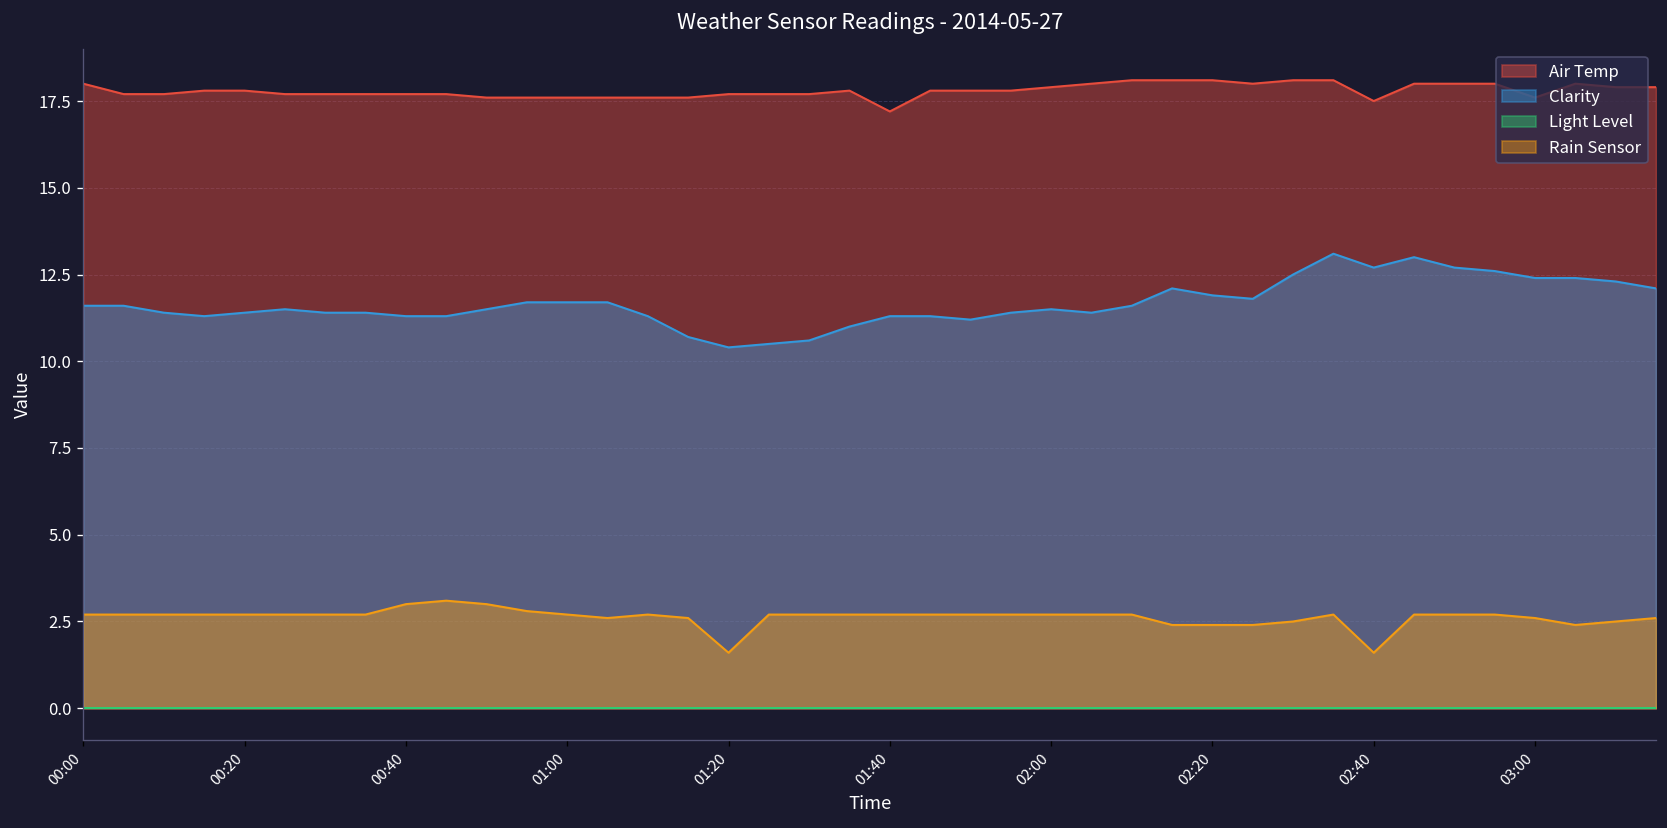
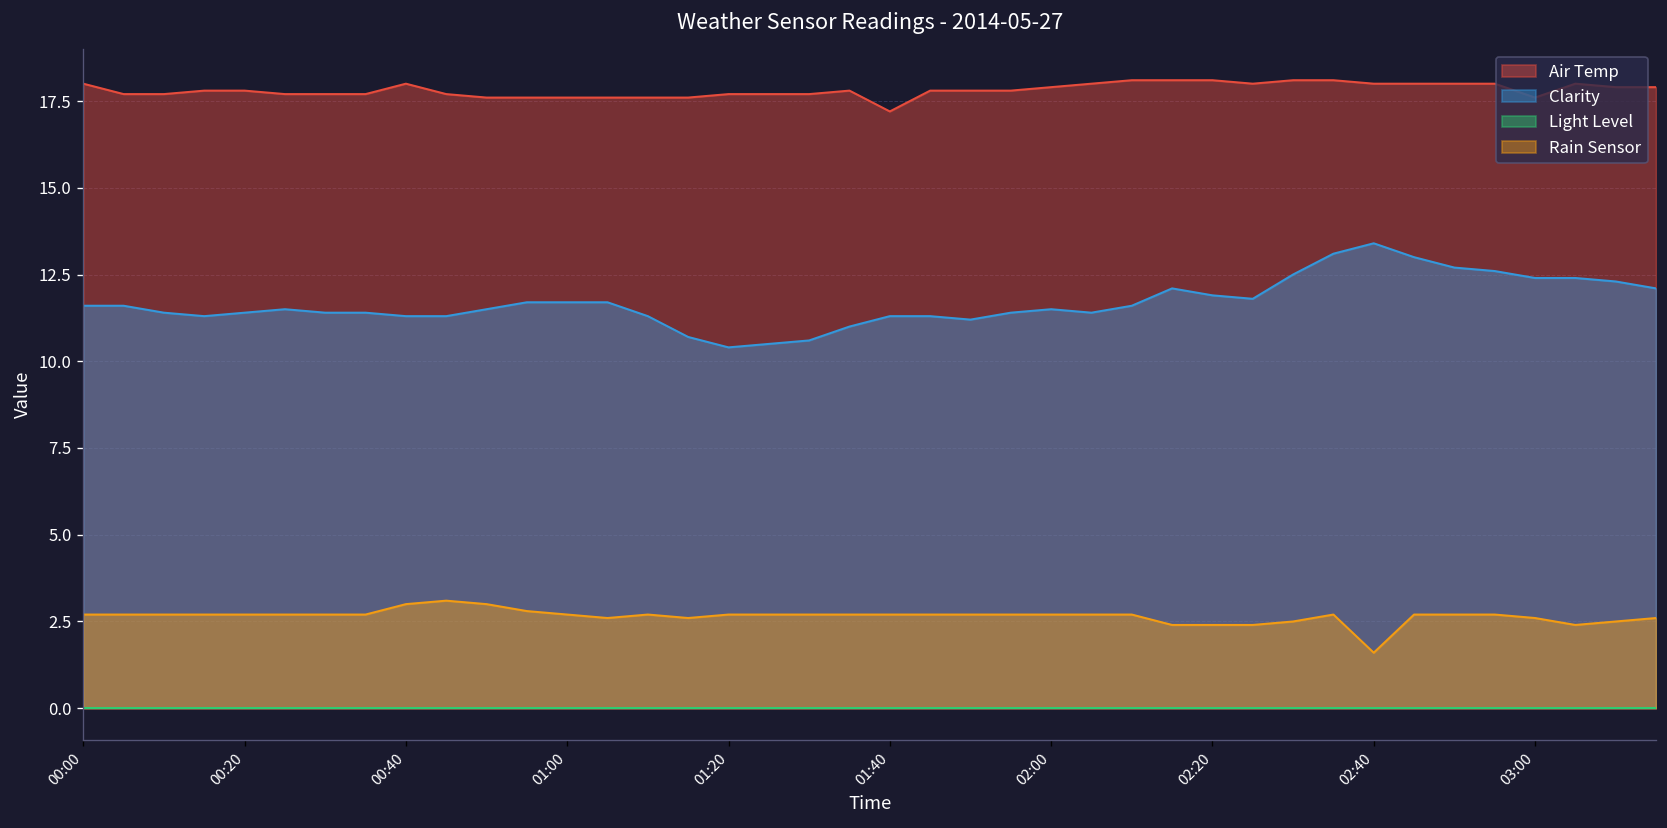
Air Temp, 00:40: 17.7 -> 18.0
Rain Sensor, 01:20: 1.6 -> 2.7
Air Temp, 02:40: 17.5 -> 18.0
Clarity, 02:40: 12.7 -> 13.4
